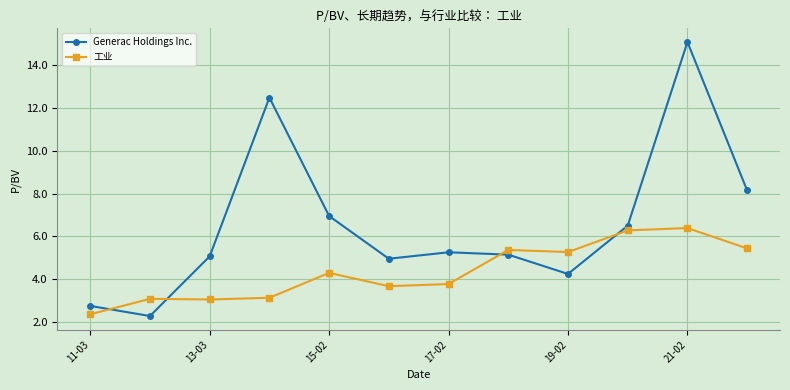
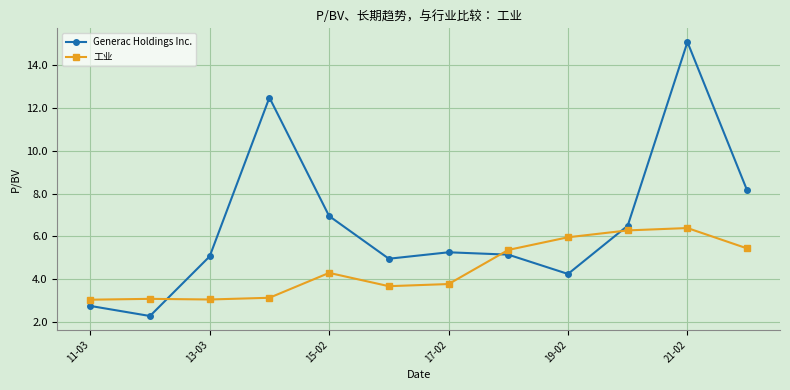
工业, 11-03: 2.4 -> 3.1
工业, 19-02: 5.3 -> 6.0
